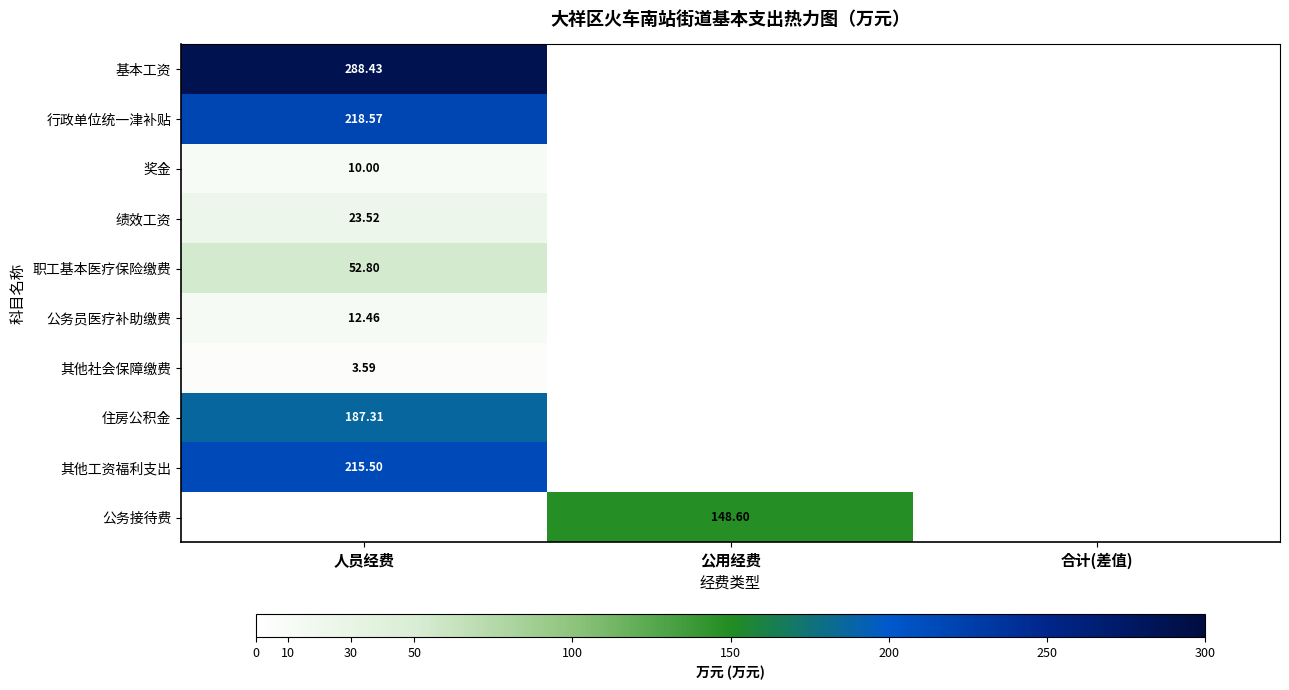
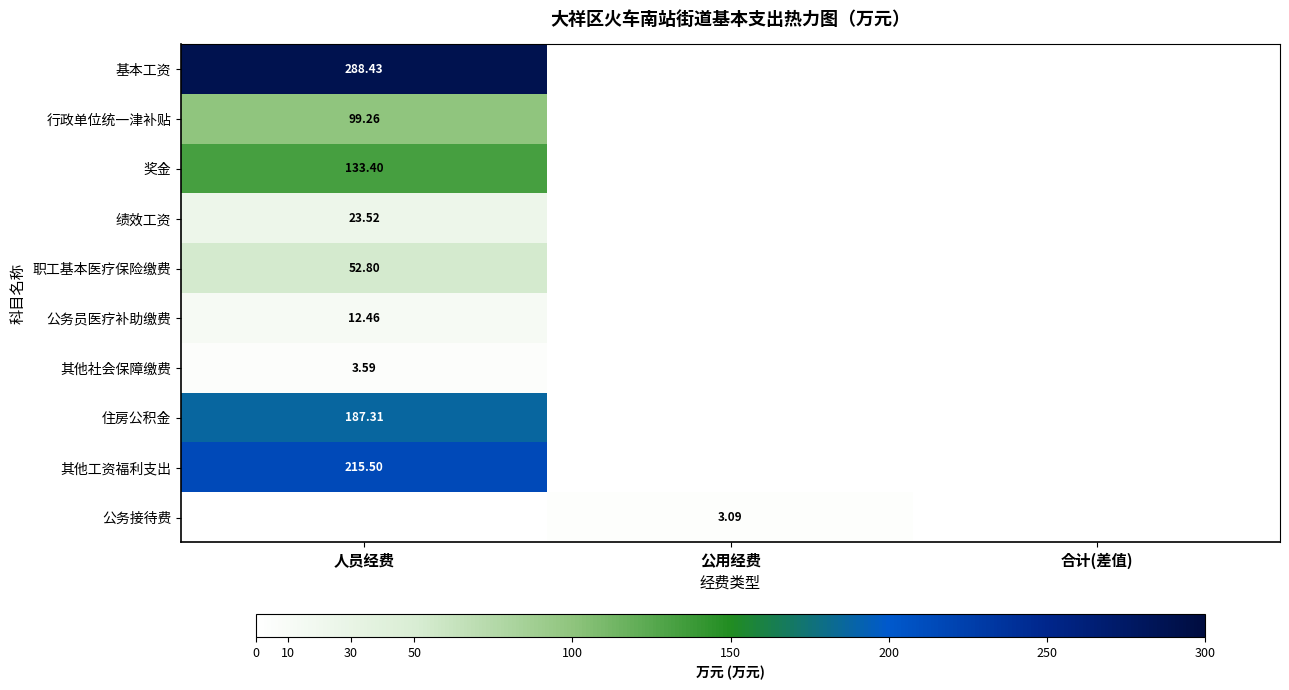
行政单位统一津补贴, 人员经费: 218.57 -> 99.26
奖金, 人员经费: 10.00 -> 133.40
公务接待费, 公用经费: 148.60 -> 3.09
